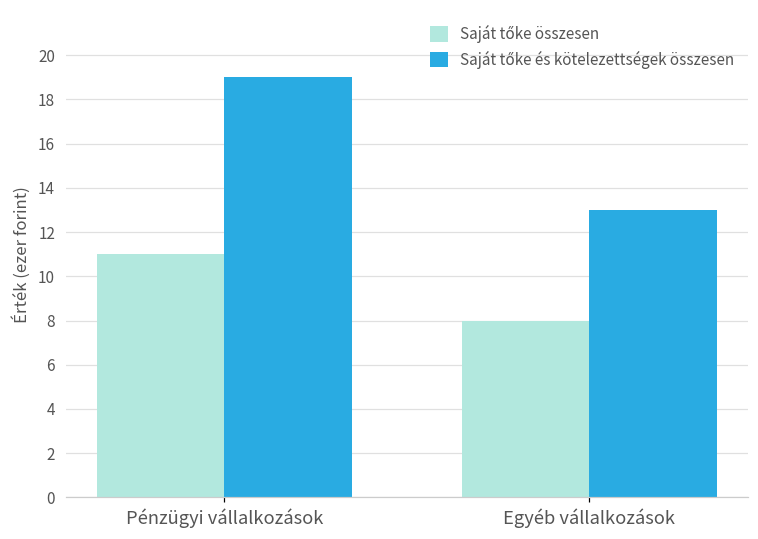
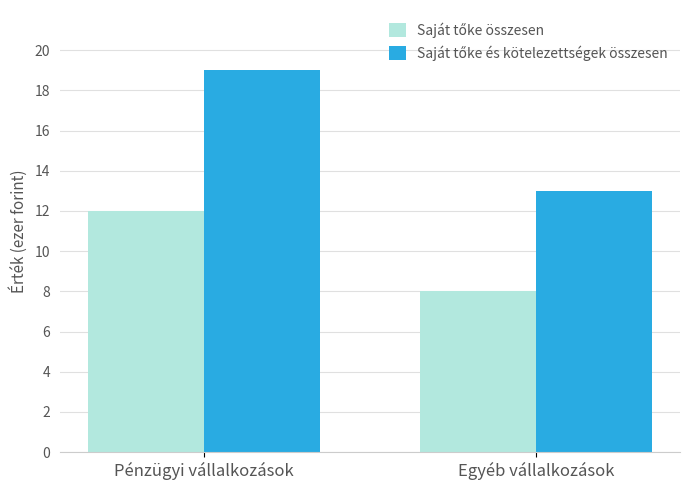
Saját tőke összesen, Pénzügyi vállalkozások: 11 -> 12
